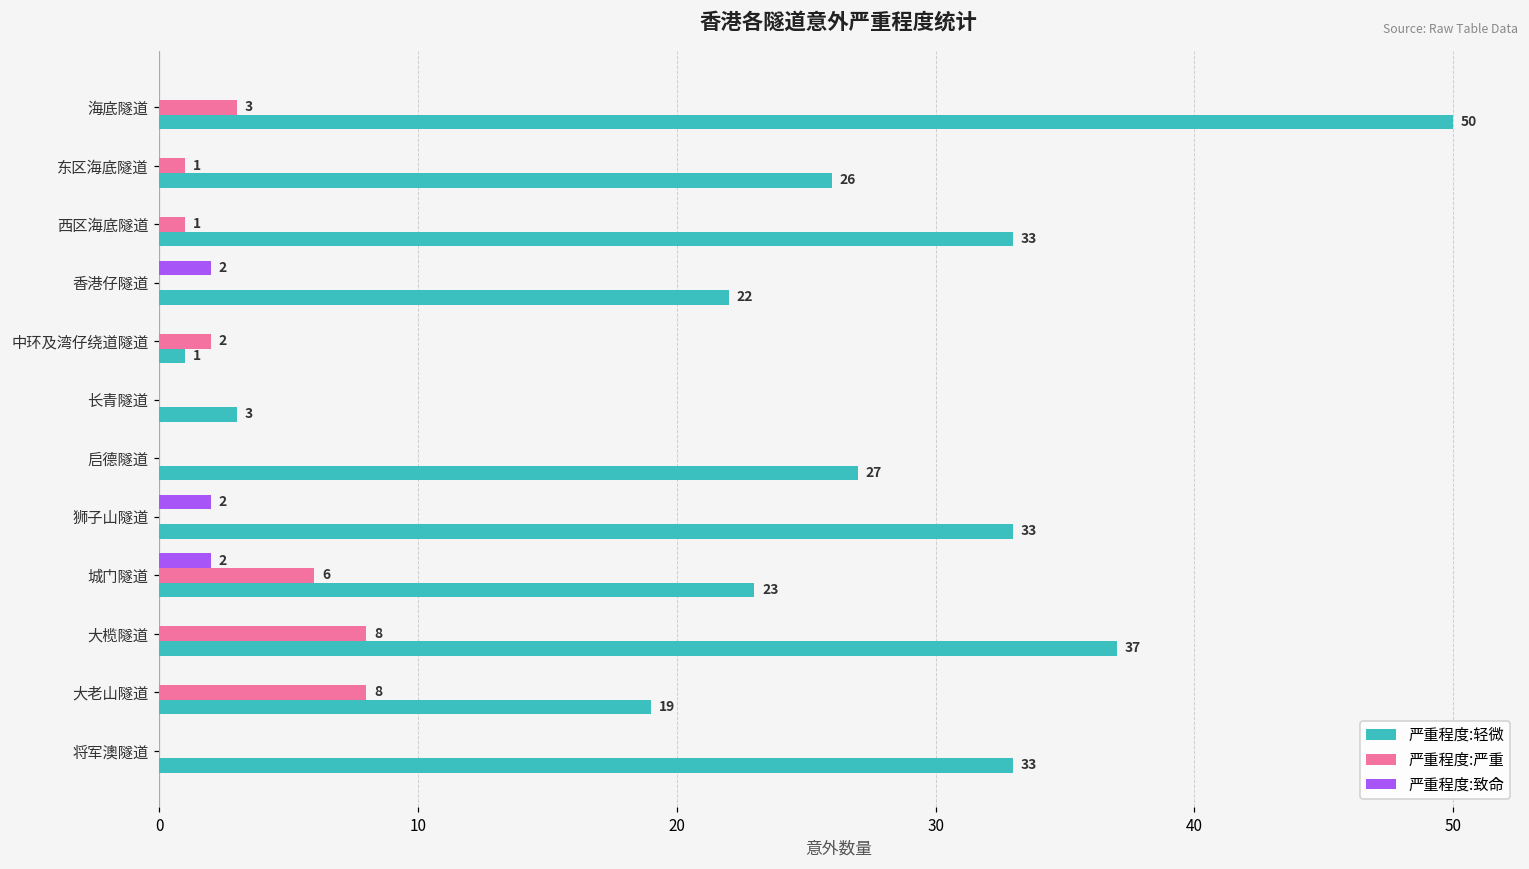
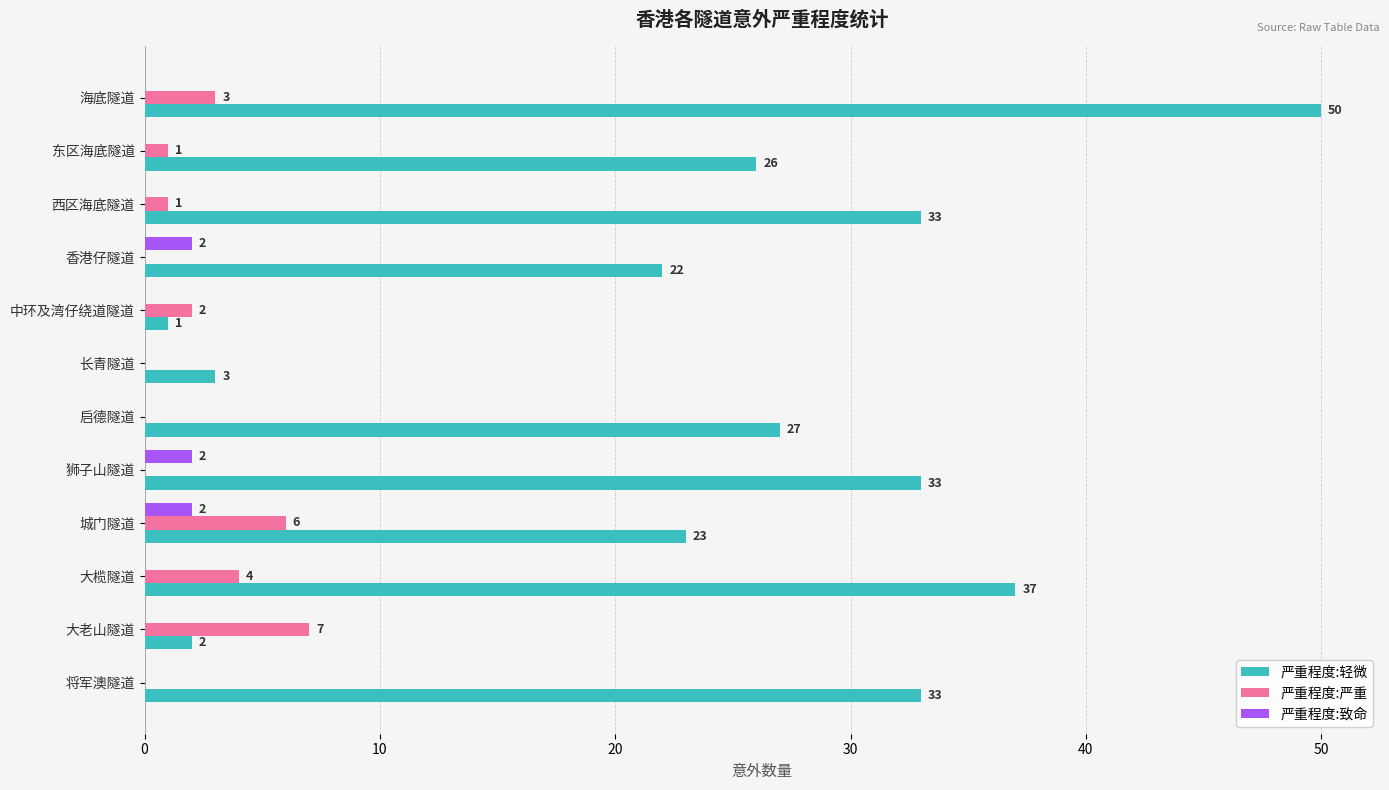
严重程度:严重, 大榄隧道: 8 -> 4
严重程度:严重, 大老山隧道: 8 -> 7
严重程度:轻微, 大老山隧道: 19 -> 2
